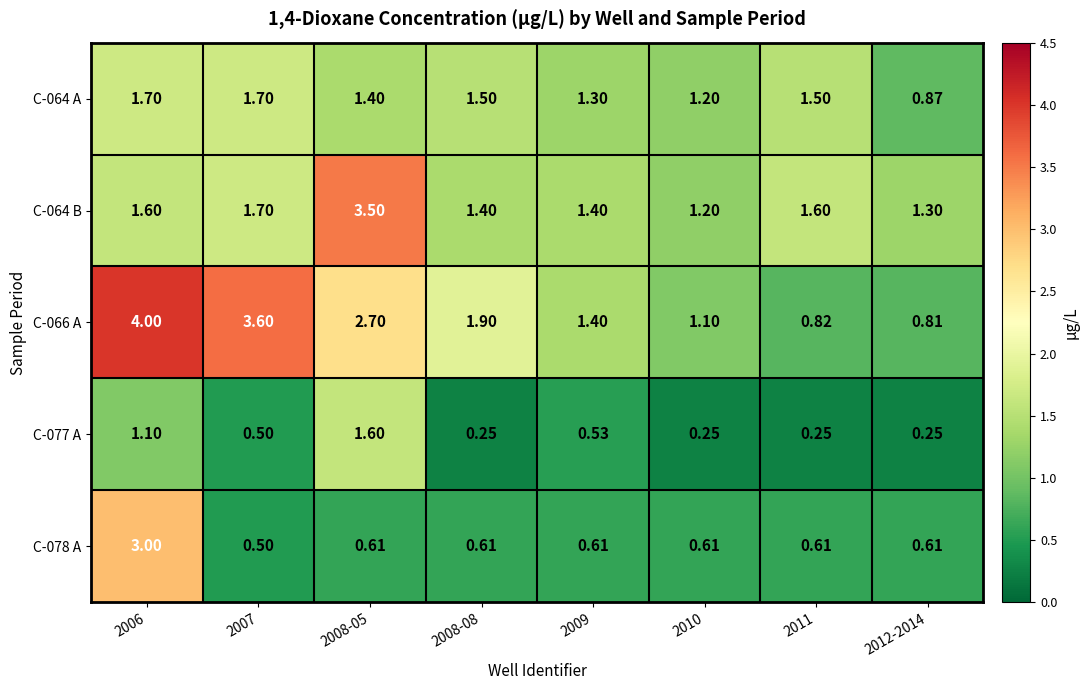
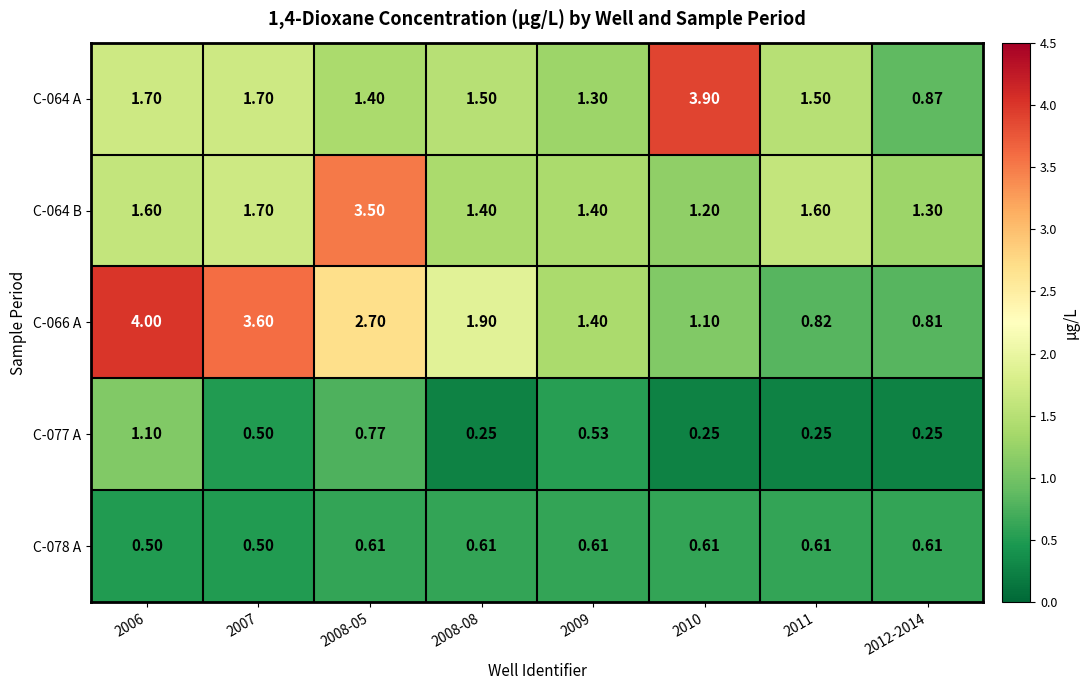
C-064 A, 2010: 1.20 -> 3.90
C-077 A, 2008-05: 1.60 -> 0.77
C-078 A, 2006: 3.00 -> 0.50
